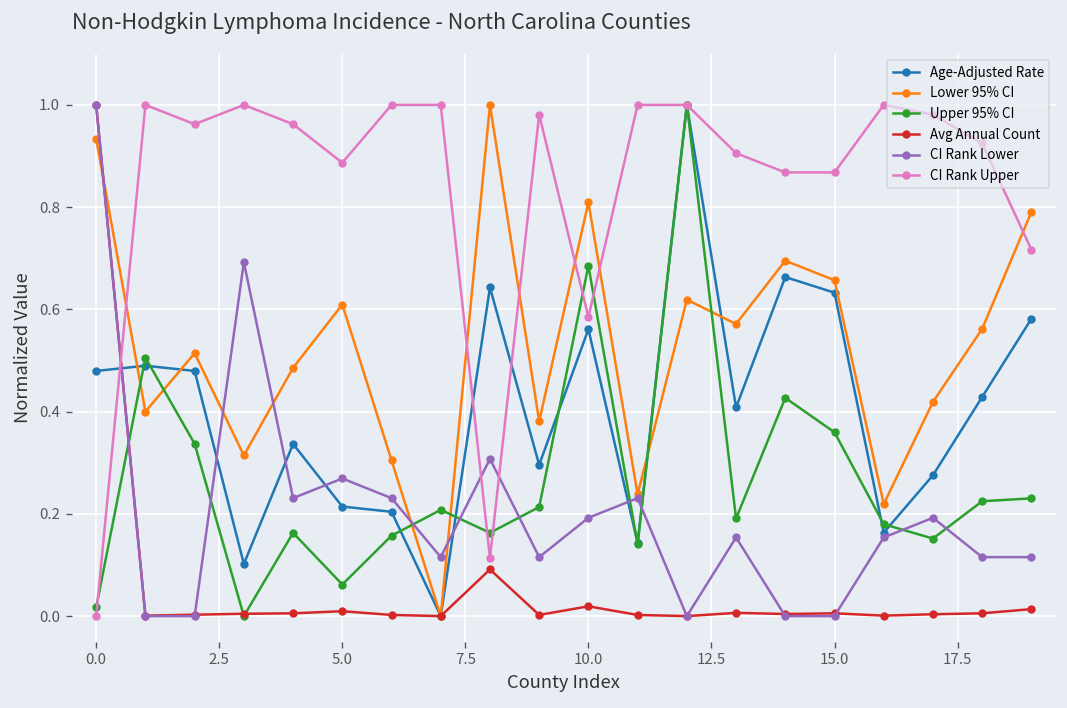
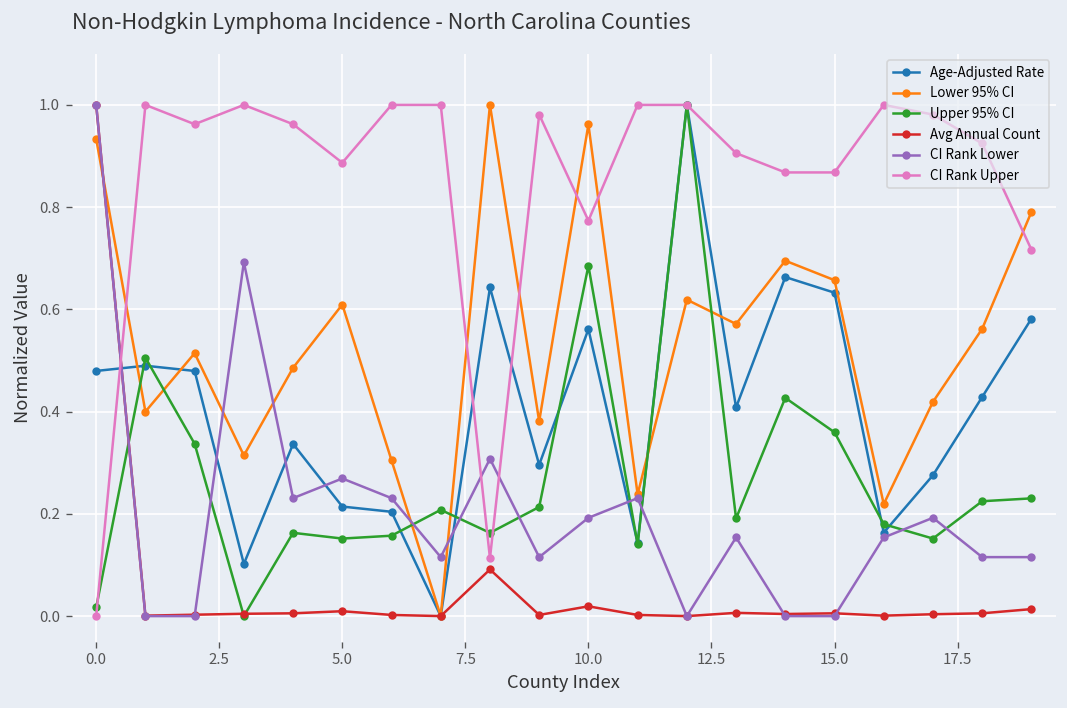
Upper 95% CI, 5.0: 0.06 -> 0.15
Lower 95% CI, 10.0: 0.81 -> 0.96
CI Rank Upper, 10.0: 0.58 -> 0.77
